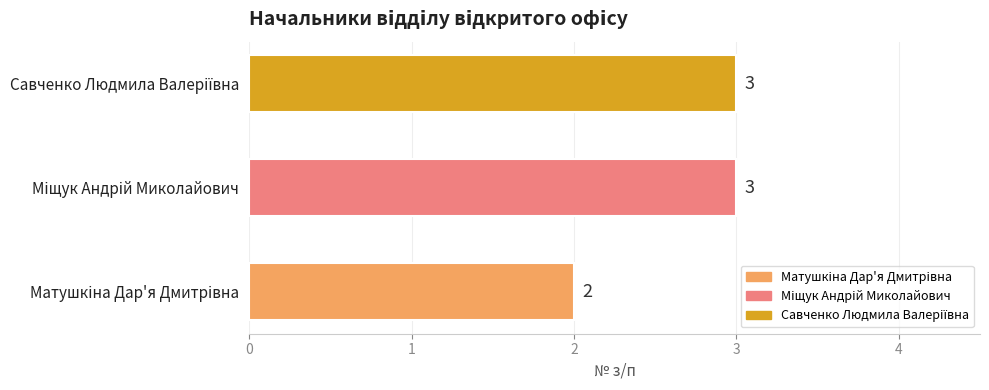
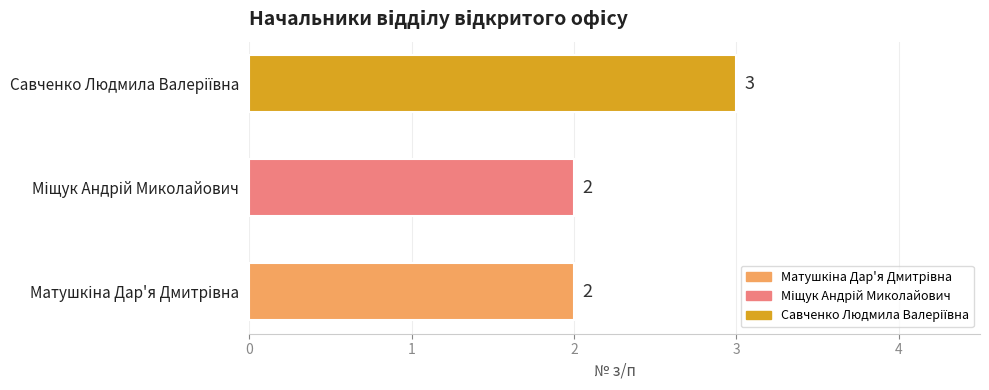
Міщук Андрій Миколайович: 3 -> 2
